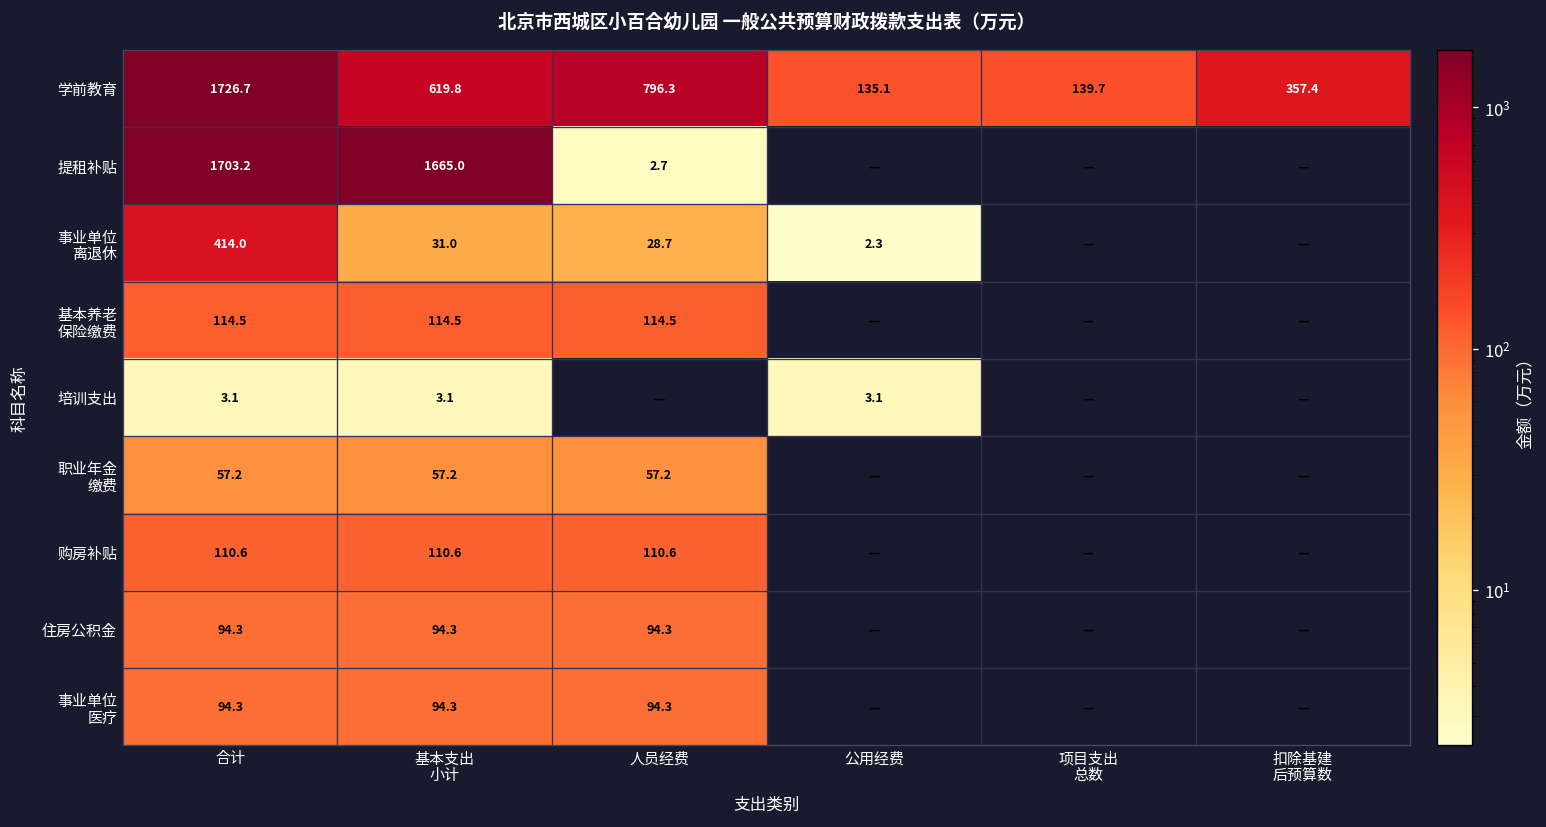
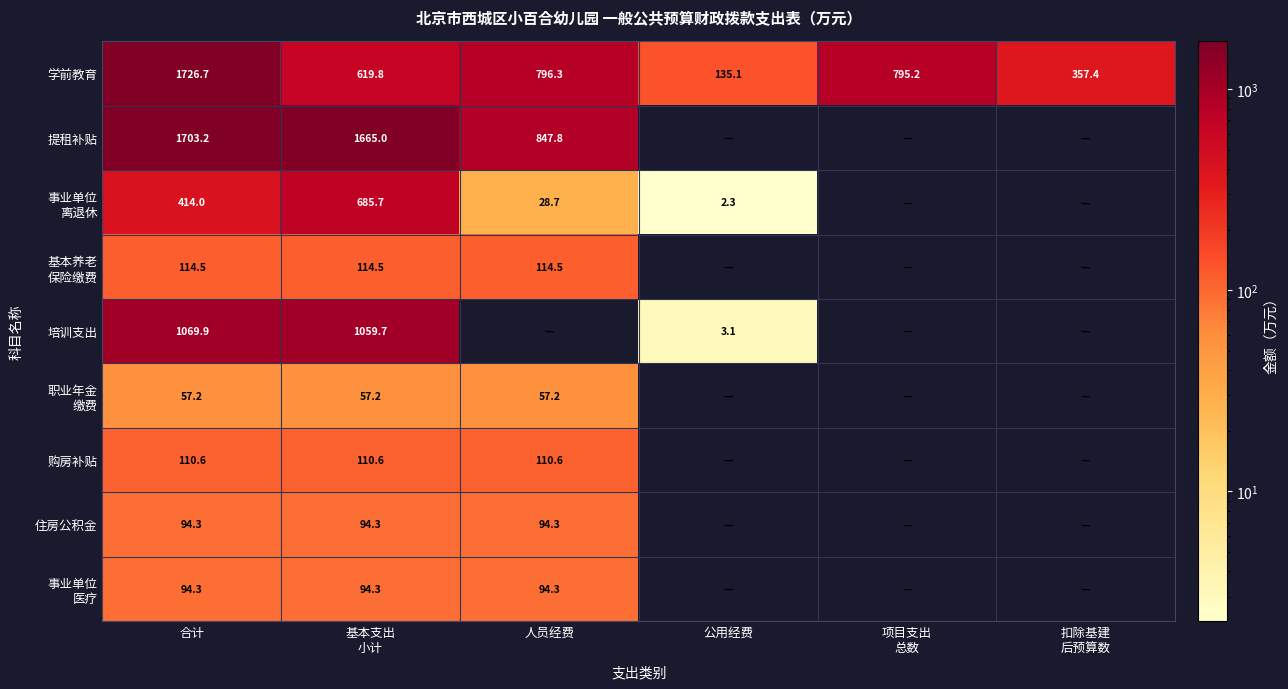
学前教育, 项目支出 总数: 139.7 -> 795.2
提租补贴, 人员经费: 2.7 -> 847.8
事业单位 离退休, 基本支出 小计: 31.0 -> 685.7
培训支出, 合计: 3.1 -> 1069.9
培训支出, 基本支出 小计: 3.1 -> 1059.7
